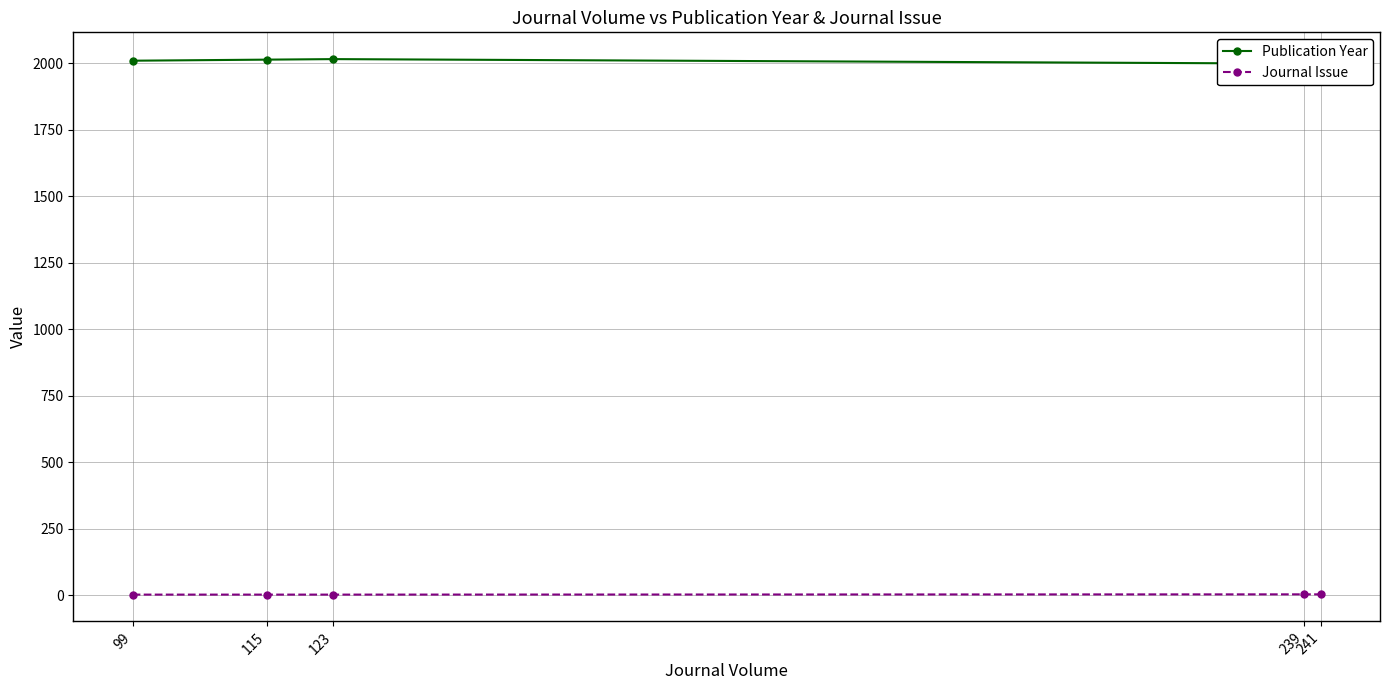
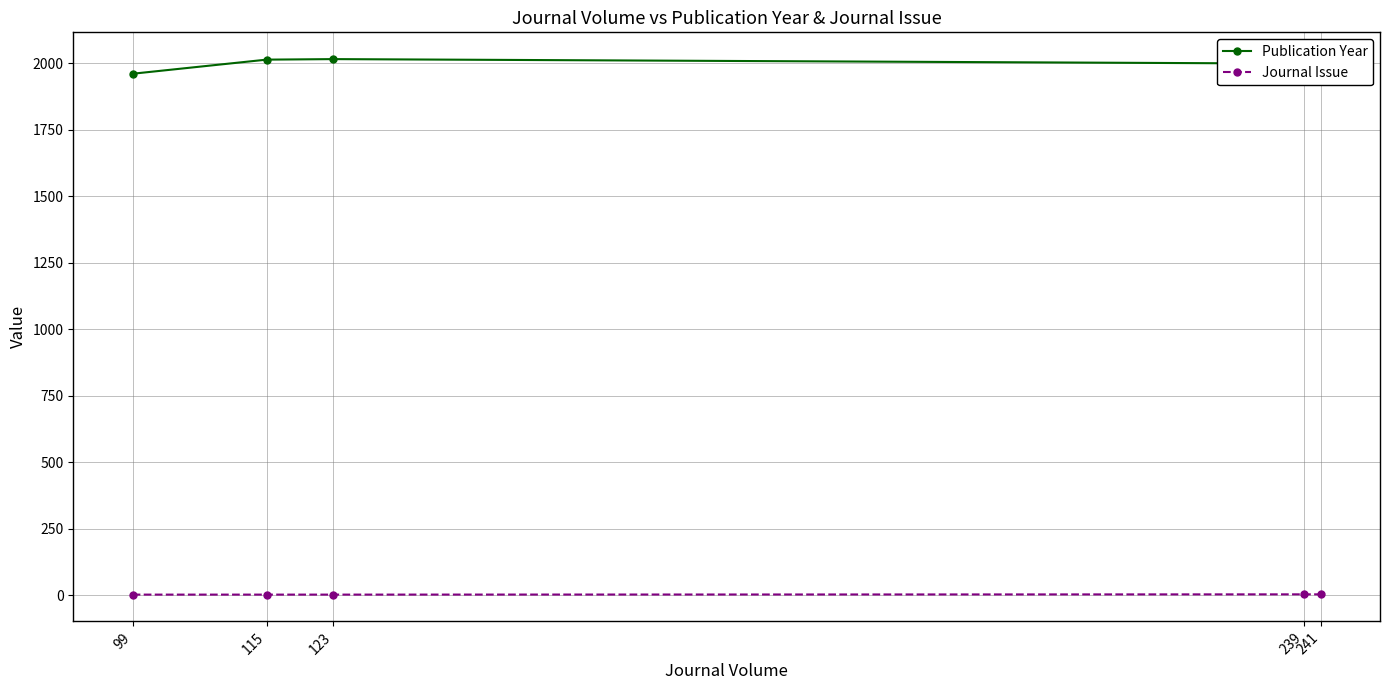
Publication Year, 99: 2010 -> 1960
